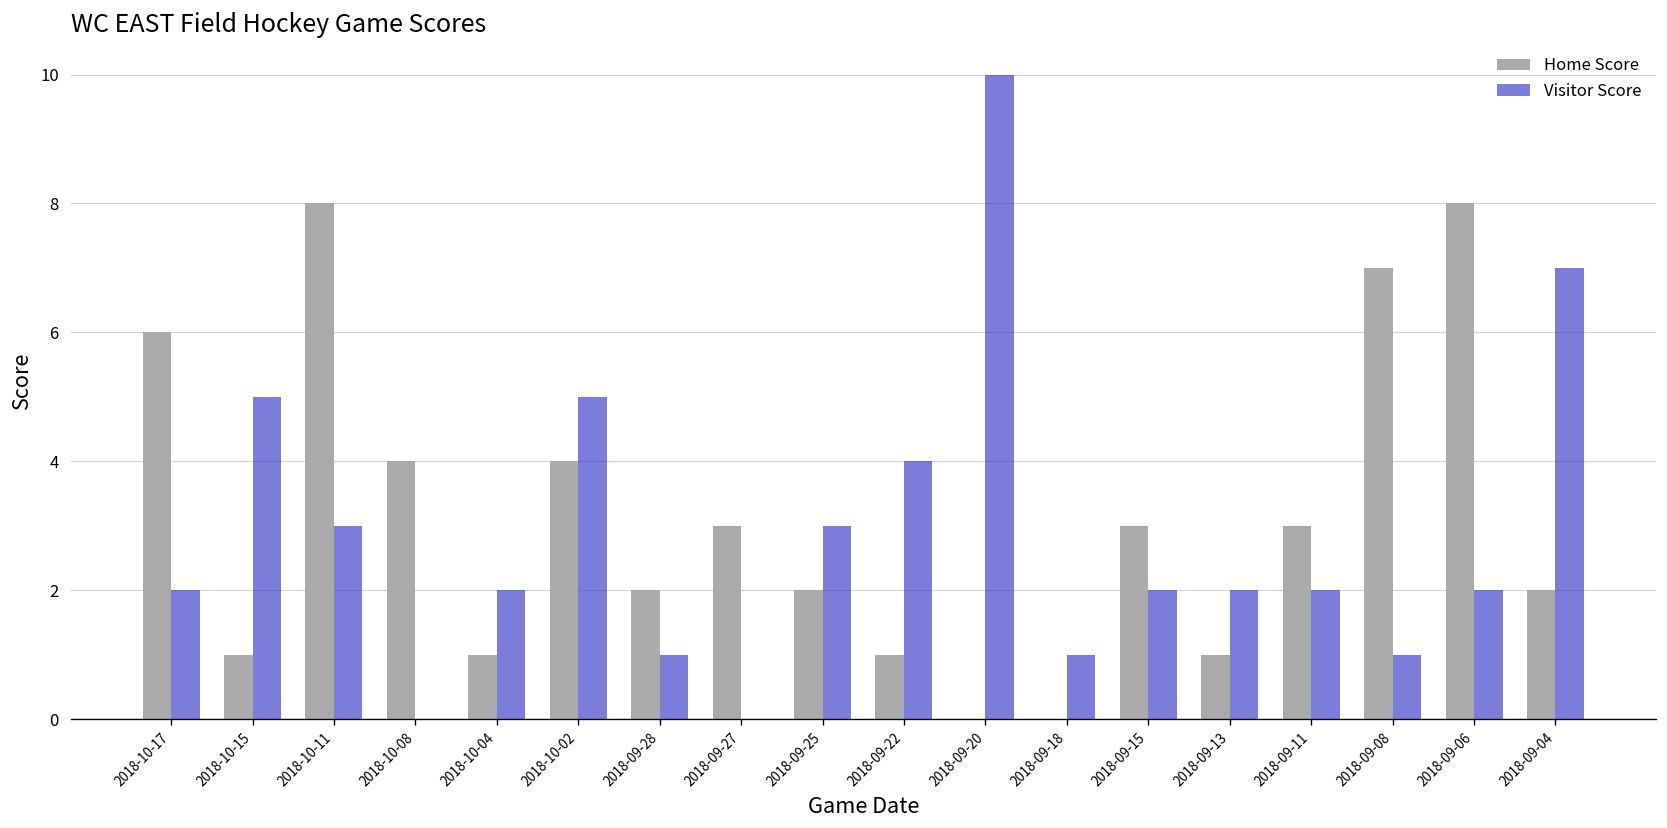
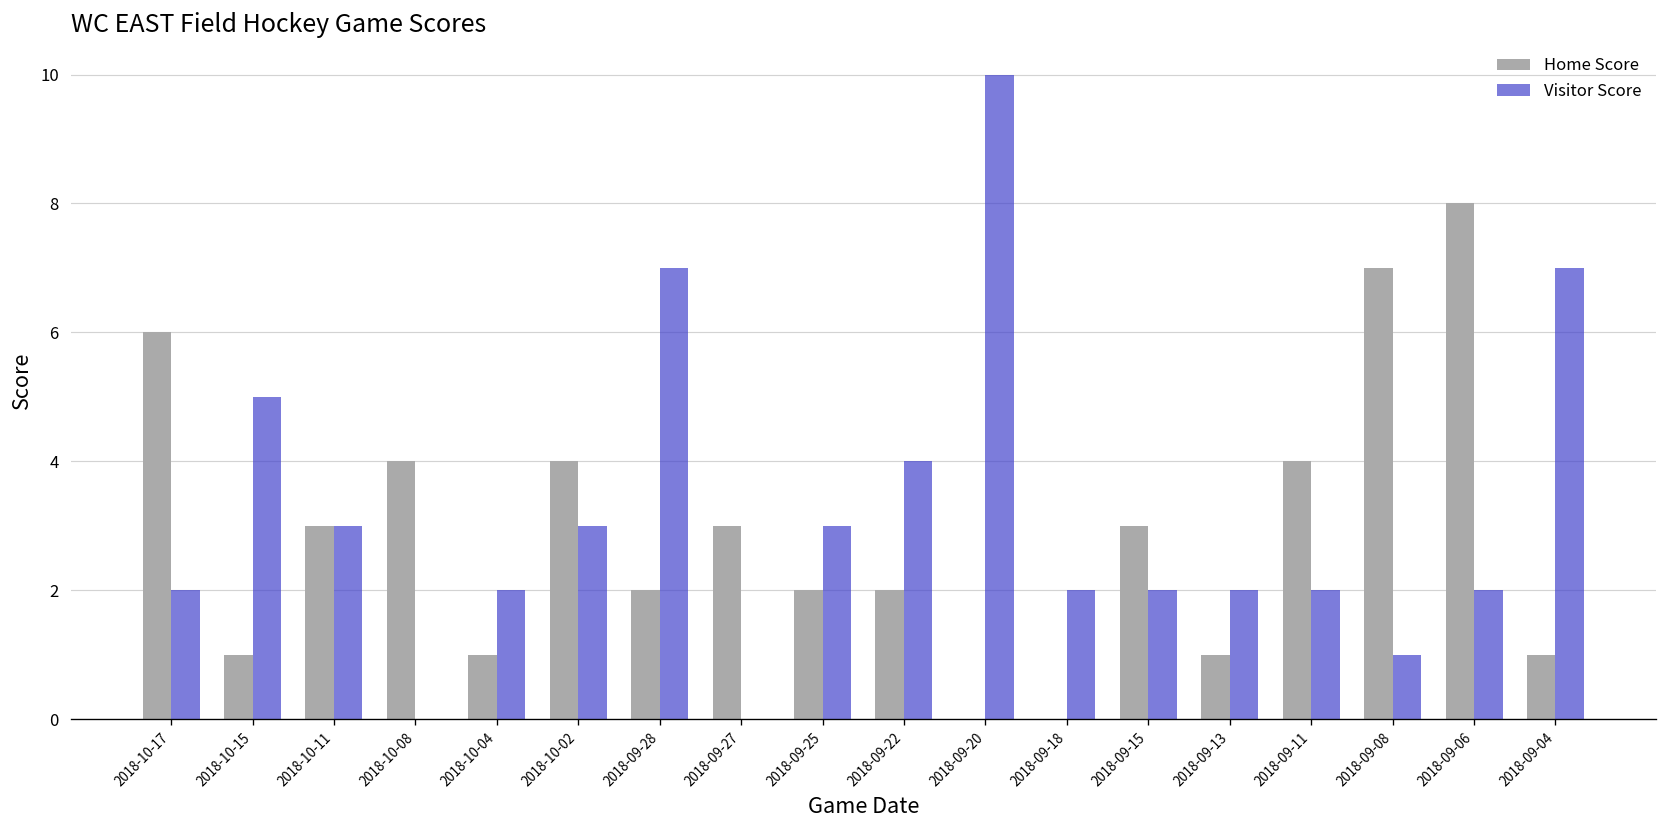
Home Score, 2018-10-11: 8 -> 3
Visitor Score, 2018-10-02: 5 -> 3
Visitor Score, 2018-09-28: 1 -> 7
Home Score, 2018-09-22: 1 -> 2
Visitor Score, 2018-09-18: 1 -> 2
Home Score, 2018-09-11: 3 -> 4
Home Score, 2018-09-04: 2 -> 1
